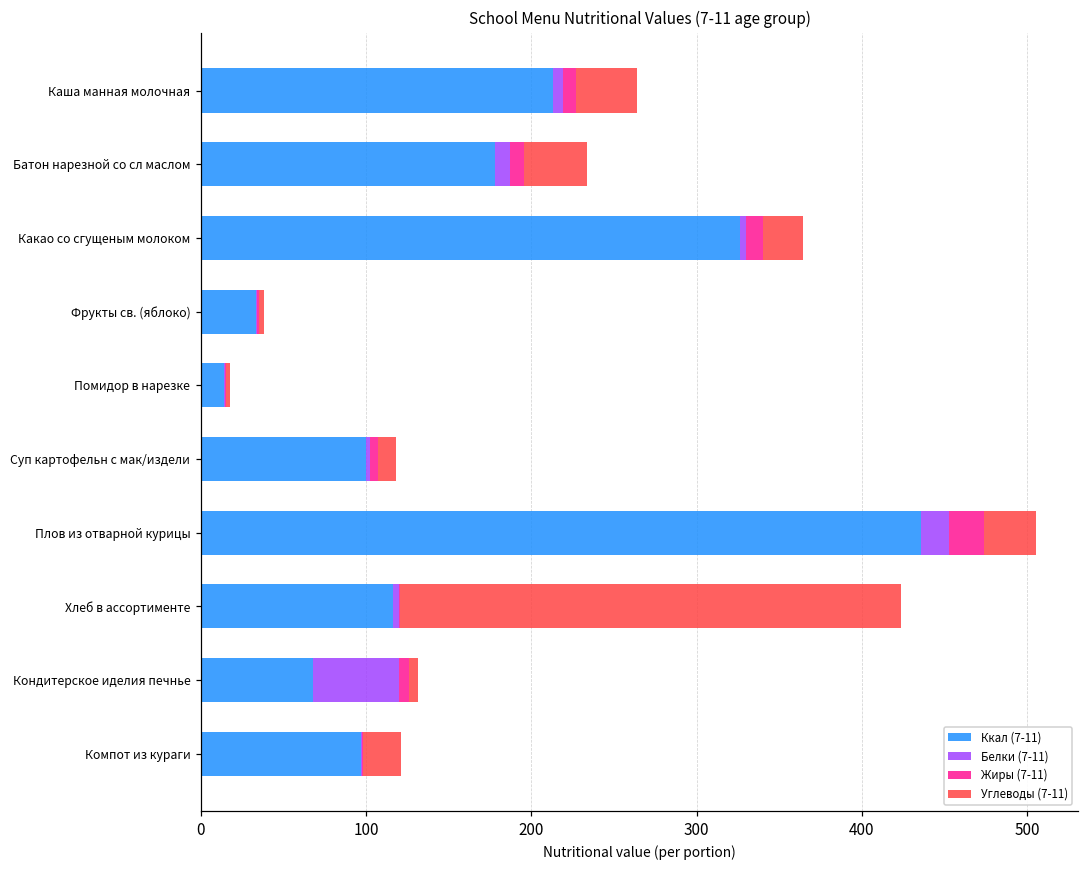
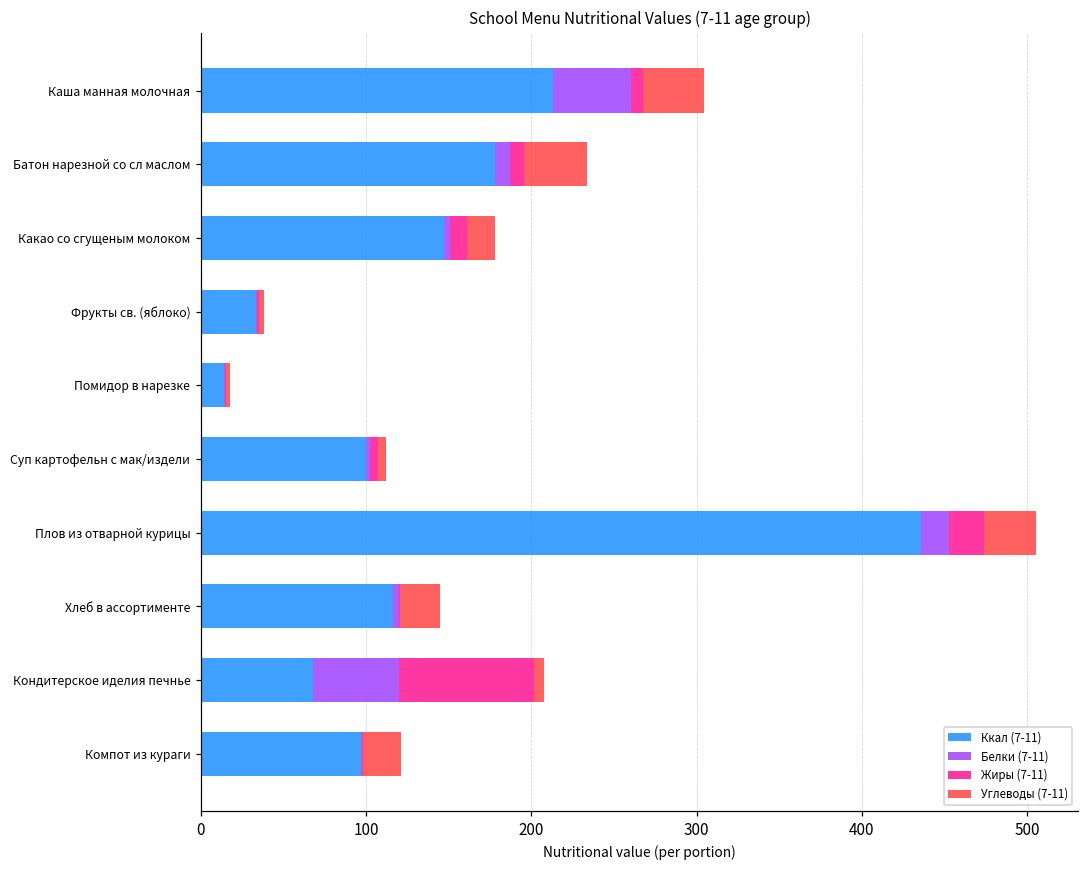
Белки (7-11), Каша манная молочная: 6 -> 47
Ккал (7-11), Какао со сгущеным молоком: 326 -> 147
Углеводы (7-11), Какао со сгущеным молоком: 25 -> 17
Углеводы (7-11), Суп картофельн с мак/издели: 11 -> 5
Углеводы (7-11), Хлеб в ассортименте: 303 -> 24
Жиры (7-11), Кондитерское иделия печнье: 6 -> 82
